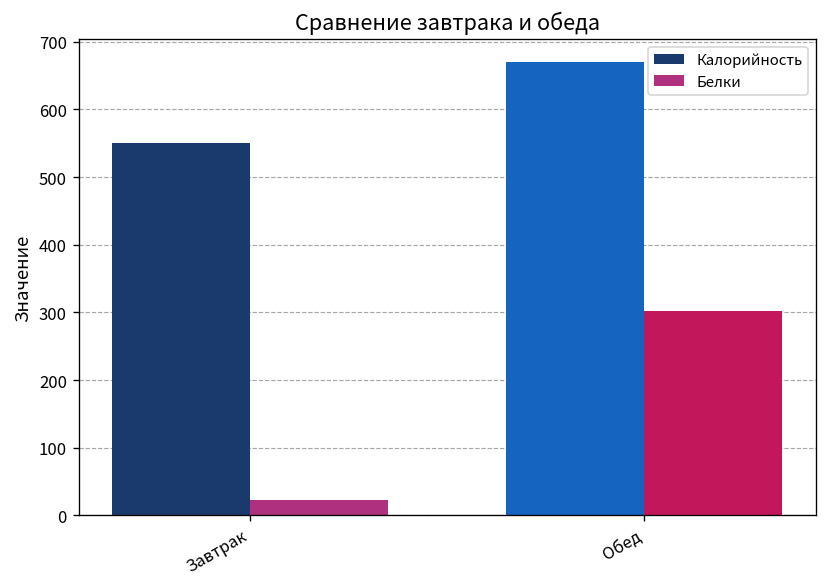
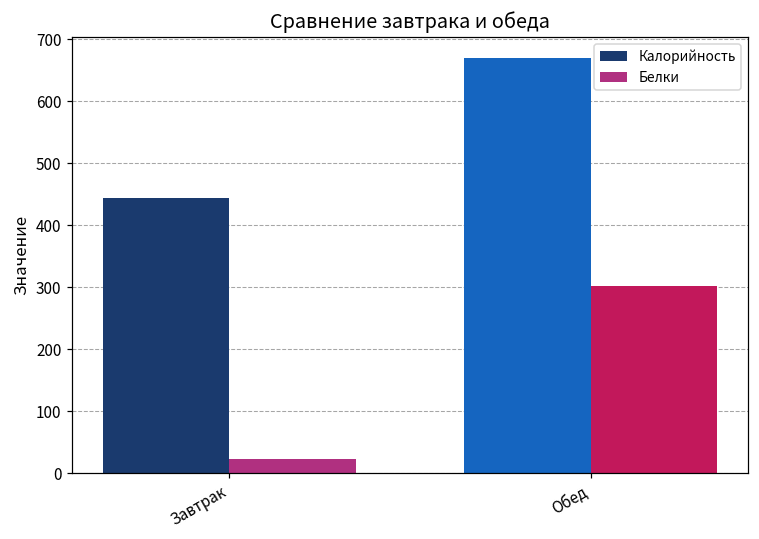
Калорийность, Завтрак: 550 -> 440
